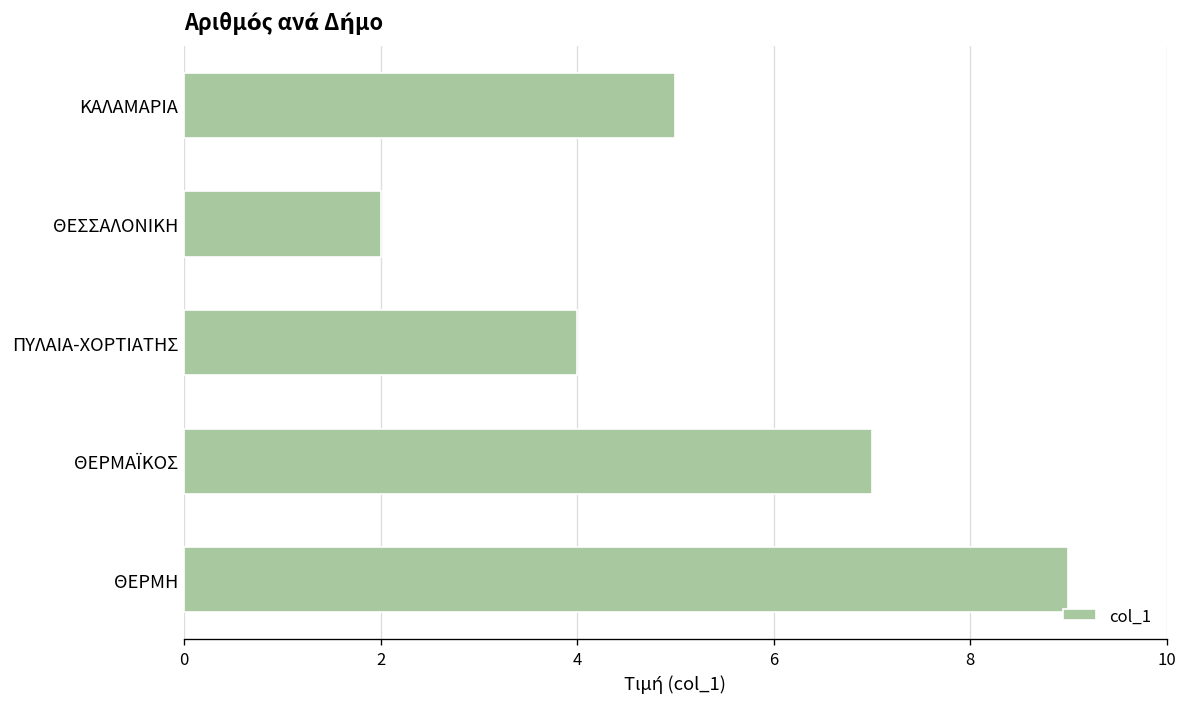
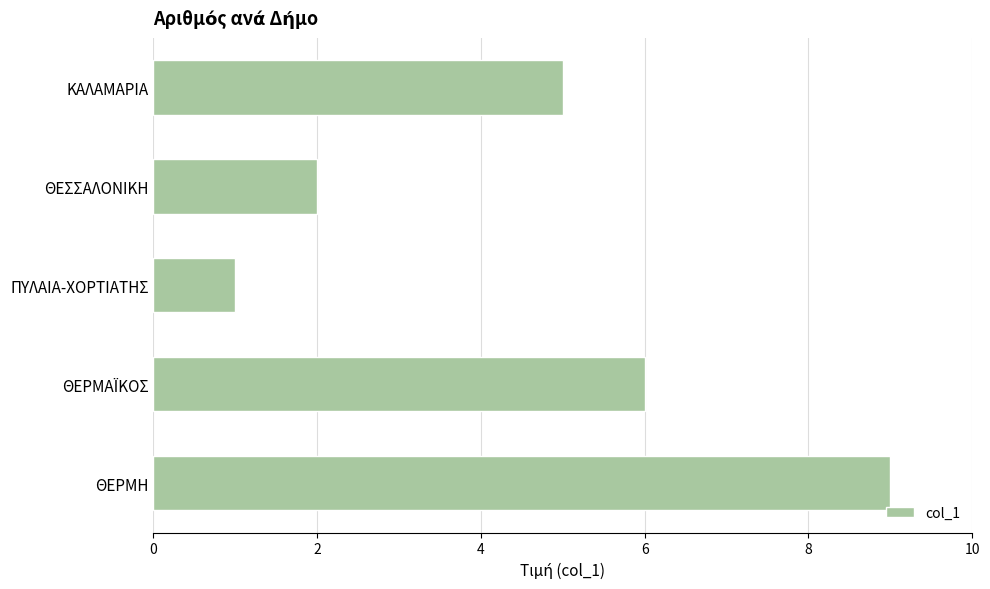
ΠΥΛΑΙΑ-ΧΟΡΤΙΑΤΗΣ: 4 -> 1
ΘΕΡΜΑΪΚΟΣ: 7 -> 6
